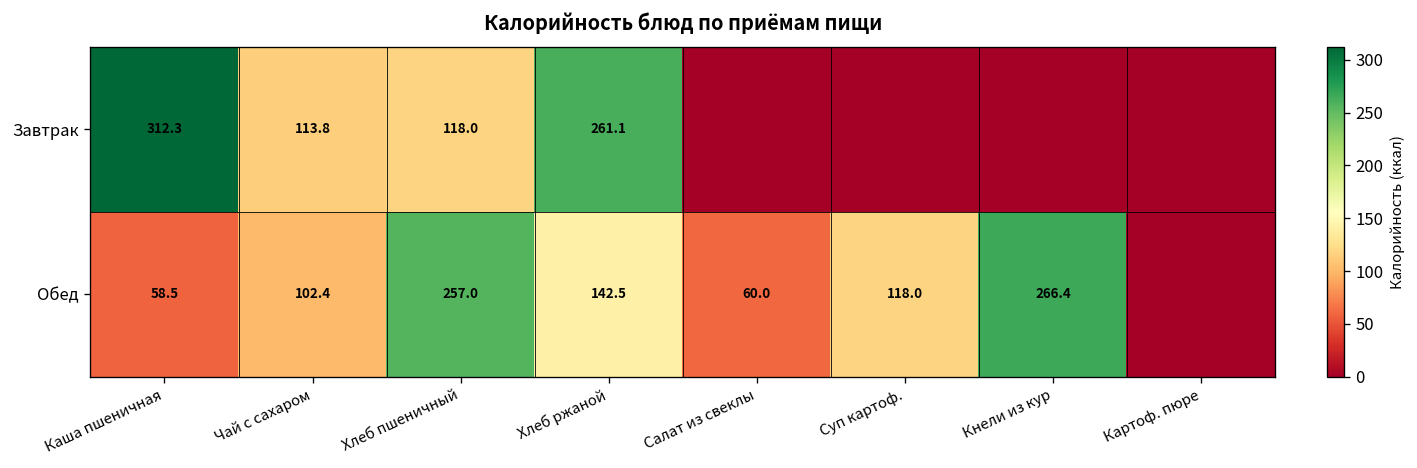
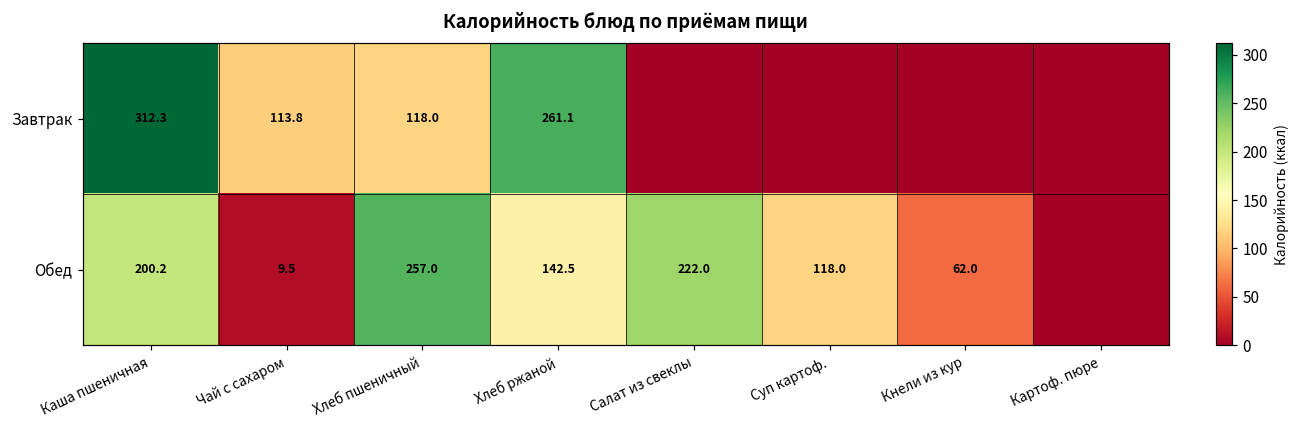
Обед, Каша пшеничная: 58.5 -> 200.2
Обед, Чай с сахаром: 102.4 -> 9.5
Обед, Салат из свеклы: 60.0 -> 222.0
Обед, Кнели из кур: 266.4 -> 62.0
